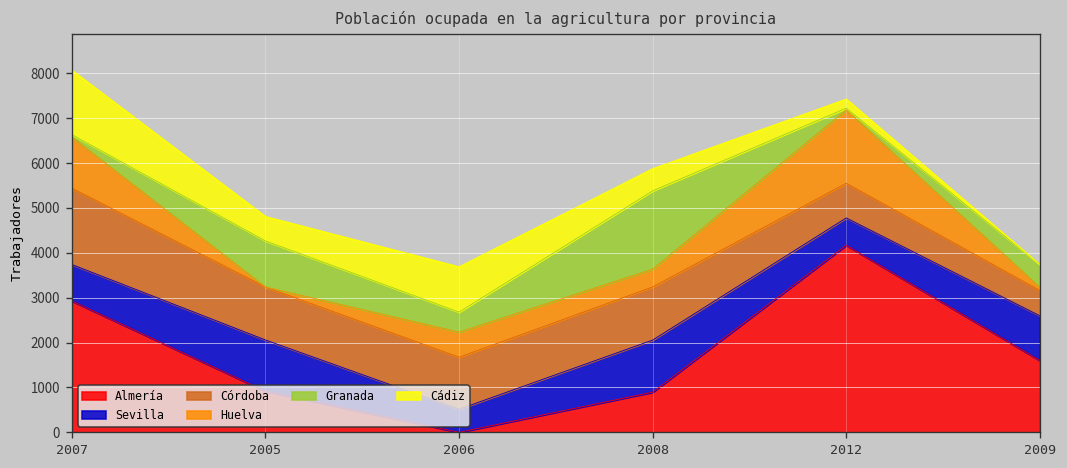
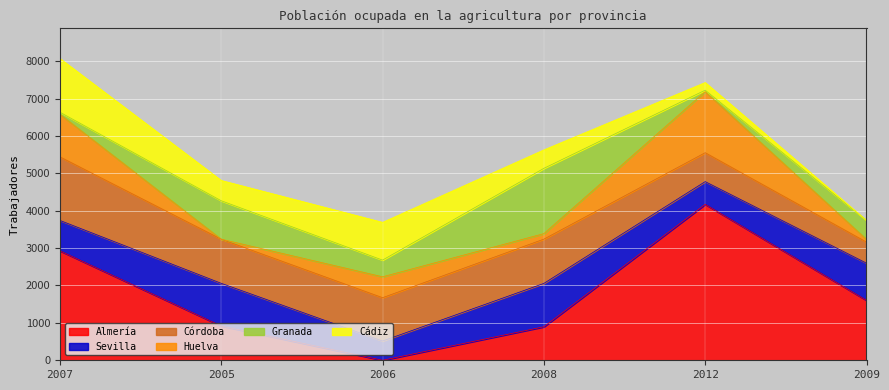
Huelva, 2008: 400 -> 100
